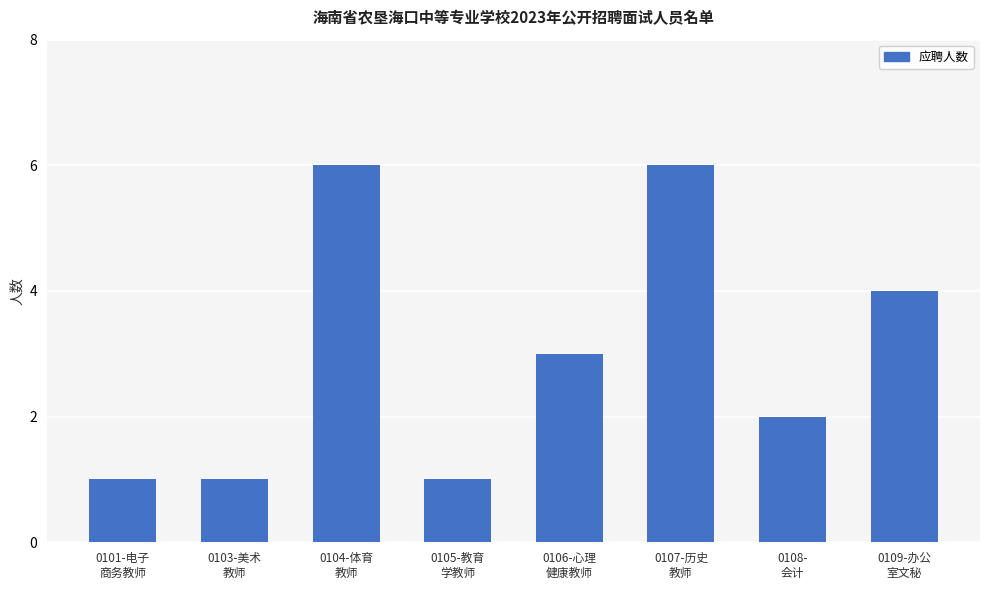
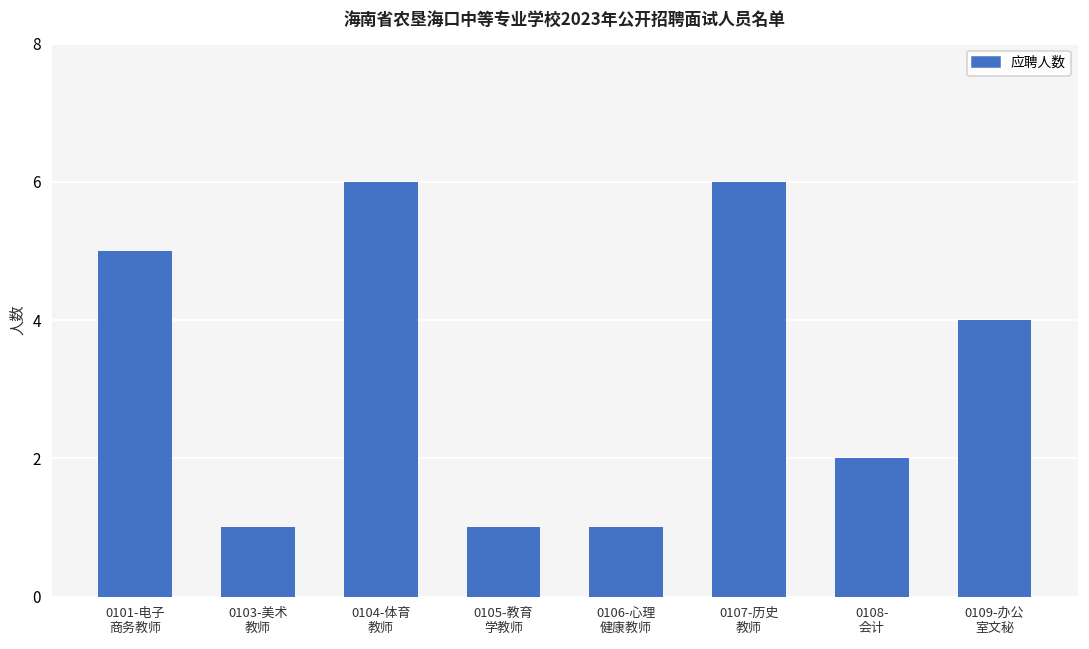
0101-电子 商务教师: 1 -> 5
0106-心理 健康教师: 3 -> 1
